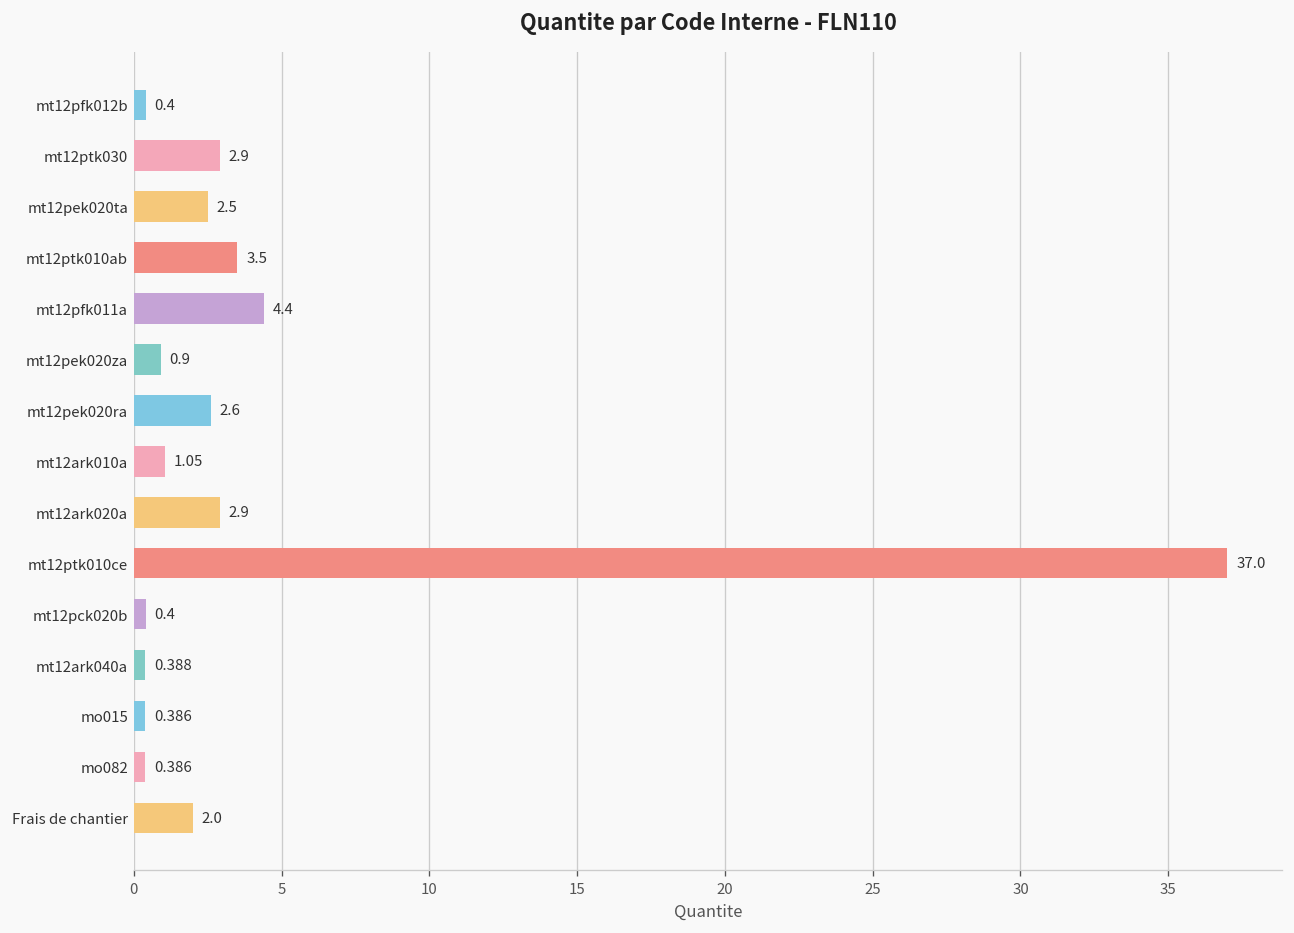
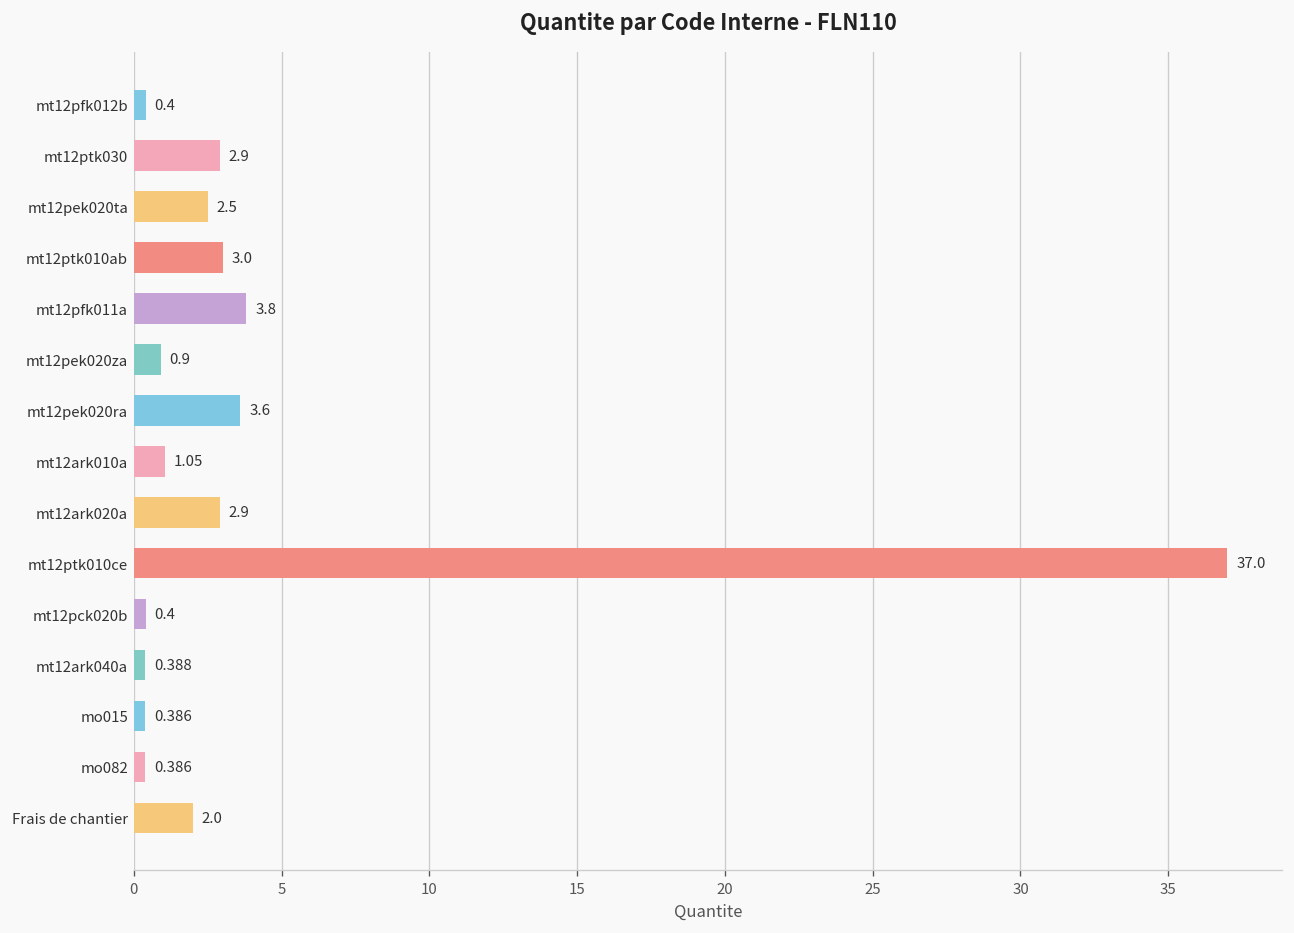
mt12ptk010ab: 3.5 -> 3.0
mt12pfk011a: 4.4 -> 3.8
mt12pek020ra: 2.6 -> 3.6
